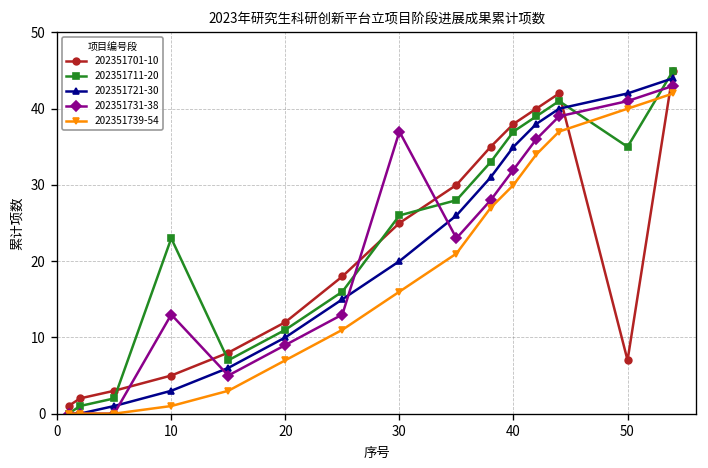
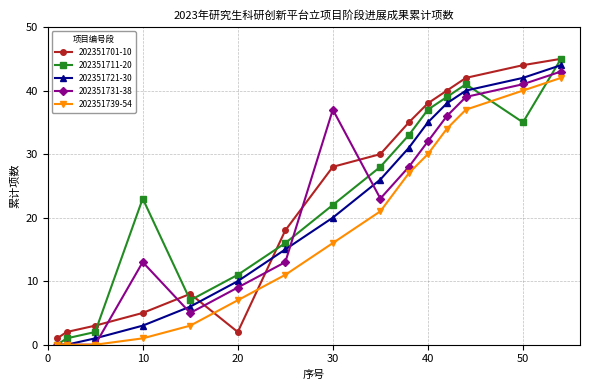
202351701-10, 20: 12 -> 2
202351701-10, 30: 25 -> 28
202351711-20, 30: 26 -> 22
202351701-10, 50: 7 -> 44
